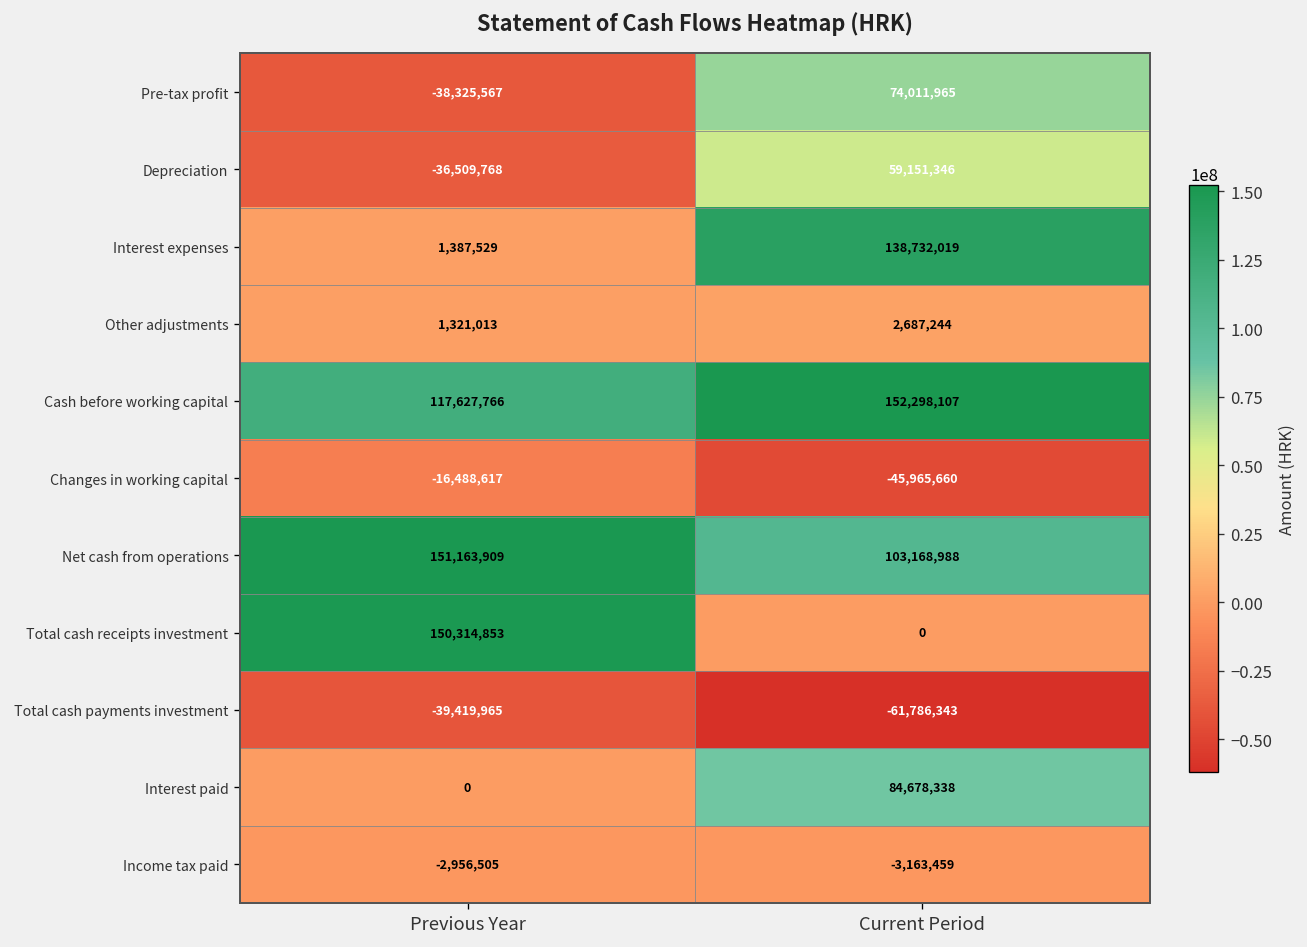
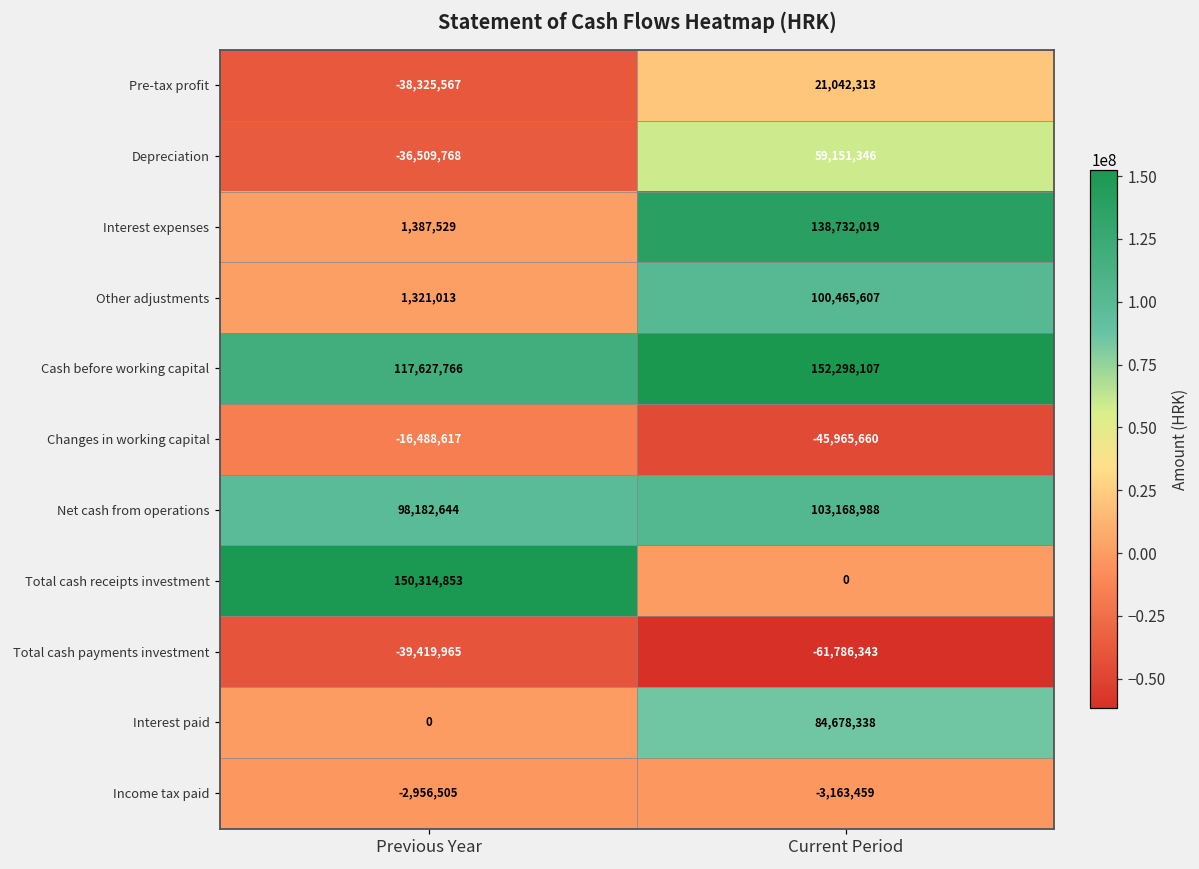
Pre-tax profit, Current Period: 74,011,965 -> 21,042,313
Other adjustments, Current Period: 2,687,244 -> 100,465,607
Net cash from operations, Previous Year: 151,163,909 -> 98,182,644
